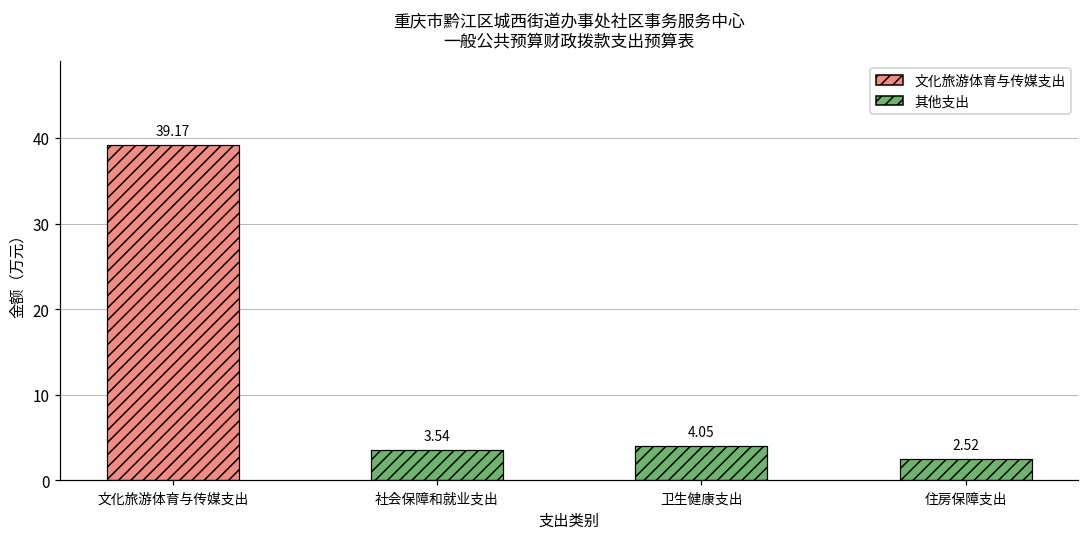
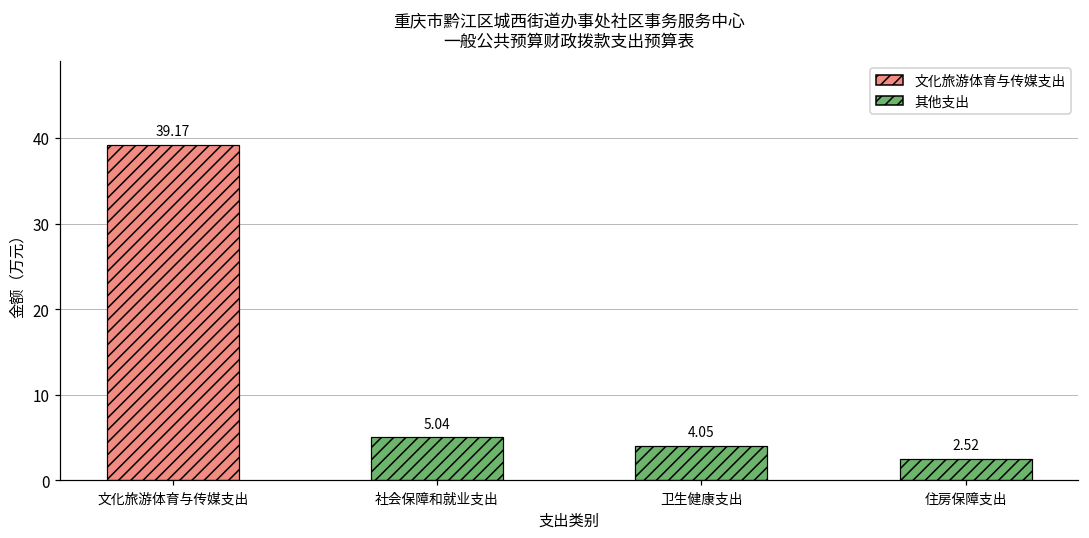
社会保障和就业支出: 3.54 -> 5.04
